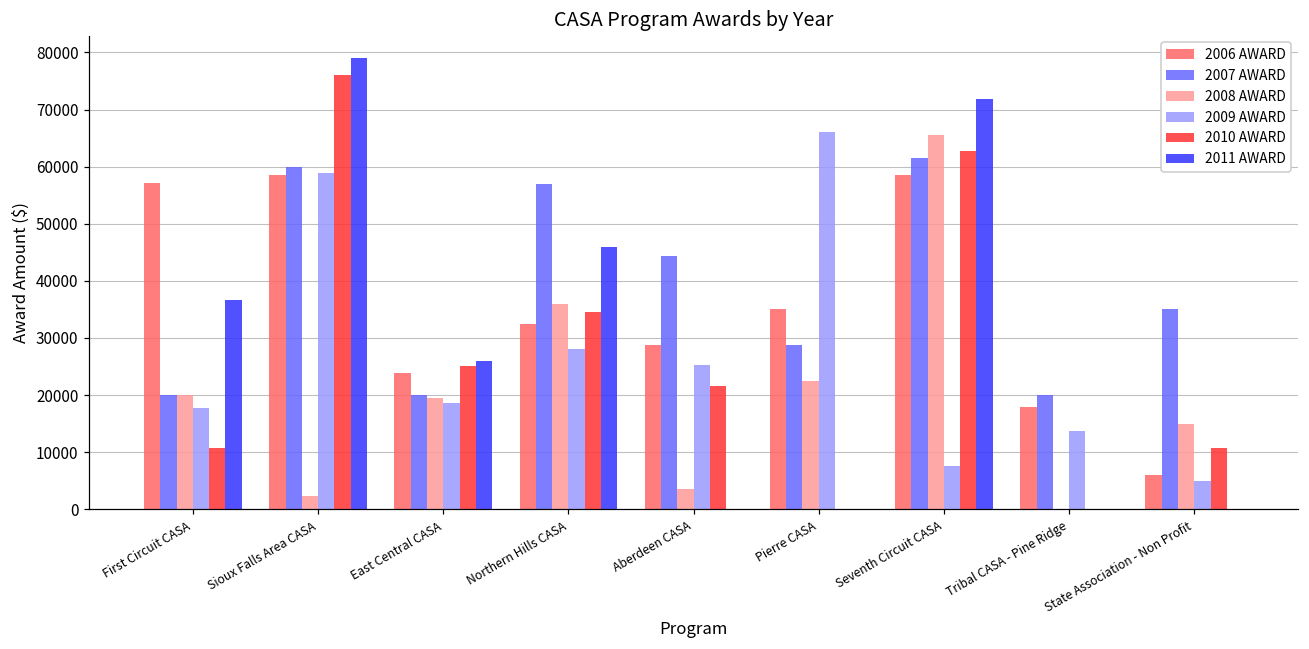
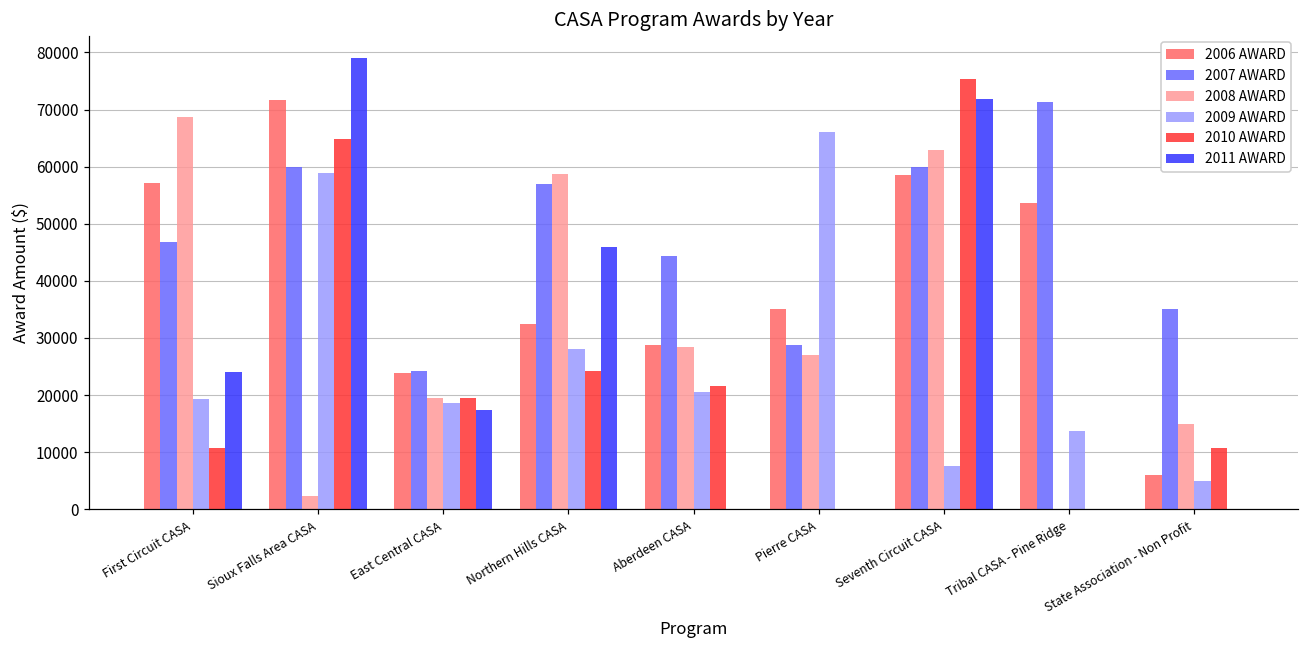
2007 AWARD, First Circuit CASA: 20000 -> 47000
2008 AWARD, First Circuit CASA: 20000 -> 69000
2009 AWARD, First Circuit CASA: 18000 -> 19000
2011 AWARD, First Circuit CASA: 37000 -> 24000
2006 AWARD, Sioux Falls Area CASA: 59000 -> 72000
2010 AWARD, Sioux Falls Area CASA: 76000 -> 65000
2007 AWARD, East Central CASA: 20000 -> 24000
2010 AWARD, East Central CASA: 25000 -> 19000
2011 AWARD, East Central CASA: 26000 -> 17000
2008 AWARD, Northern Hills CASA: 36000 -> 59000
2010 AWARD, Northern Hills CASA: 35000 -> 24000
2008 AWARD, Aberdeen CASA: 4000 -> 29000
2009 AWARD, Aberdeen CASA: 25000 -> 21000
2008 AWARD, Pierre CASA: 23000 -> 27000
2007 AWARD, Seventh Circuit CASA: 62000 -> 60000
2008 AWARD, Seventh Circuit CASA: 66000 -> 63000
2010 AWARD, Seventh Circuit CASA: 63000 -> 75000
2006 AWARD, Tribal CASA - Pine Ridge: 18000 -> 54000
2007 AWARD, Tribal CASA - Pine Ridge: 20000 -> 71000
